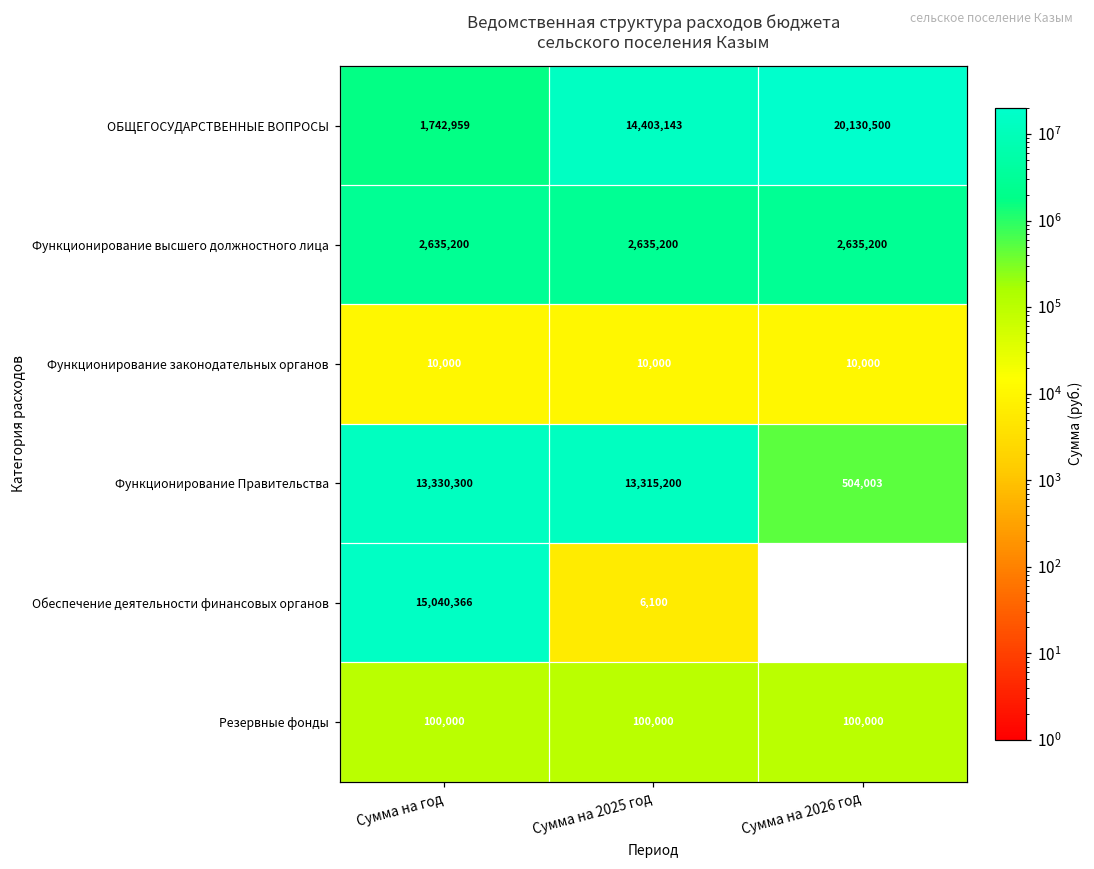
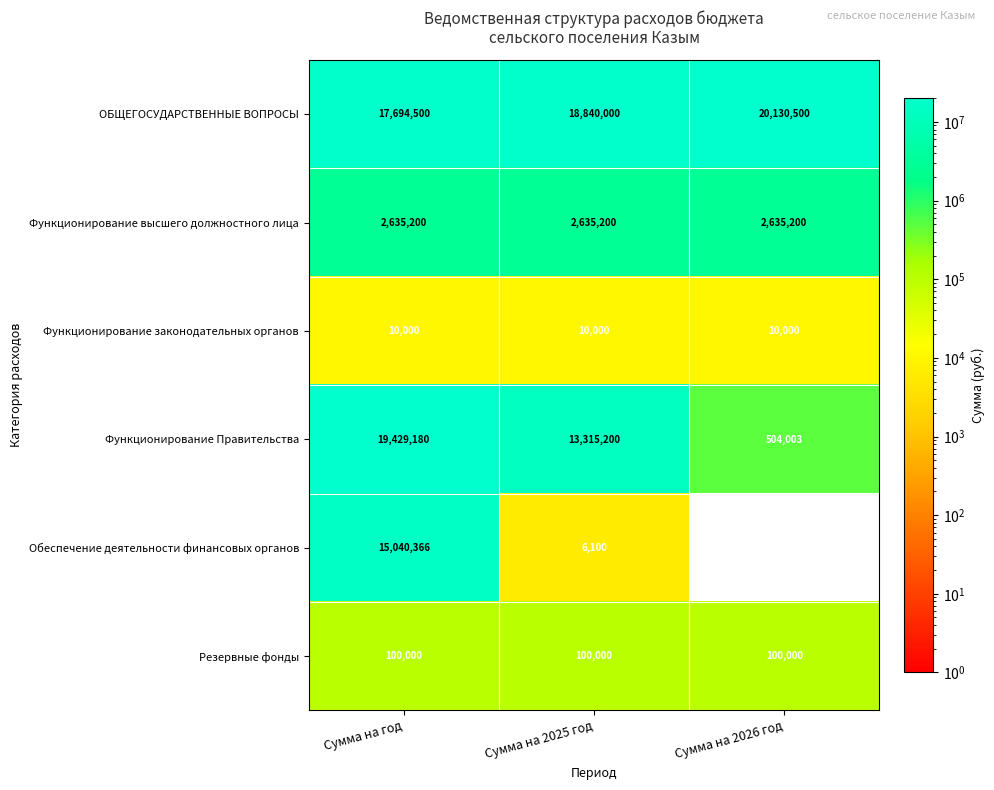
ОБЩЕГОСУДАРСТВЕННЫЕ ВОПРОСЫ, Сумма на год: 1,742,959 -> 17,694,500
ОБЩЕГОСУДАРСТВЕННЫЕ ВОПРОСЫ, Сумма на 2025 год: 14,403,143 -> 18,840,000
Функционирование Правительства, Сумма на год: 13,330,300 -> 19,429,180
